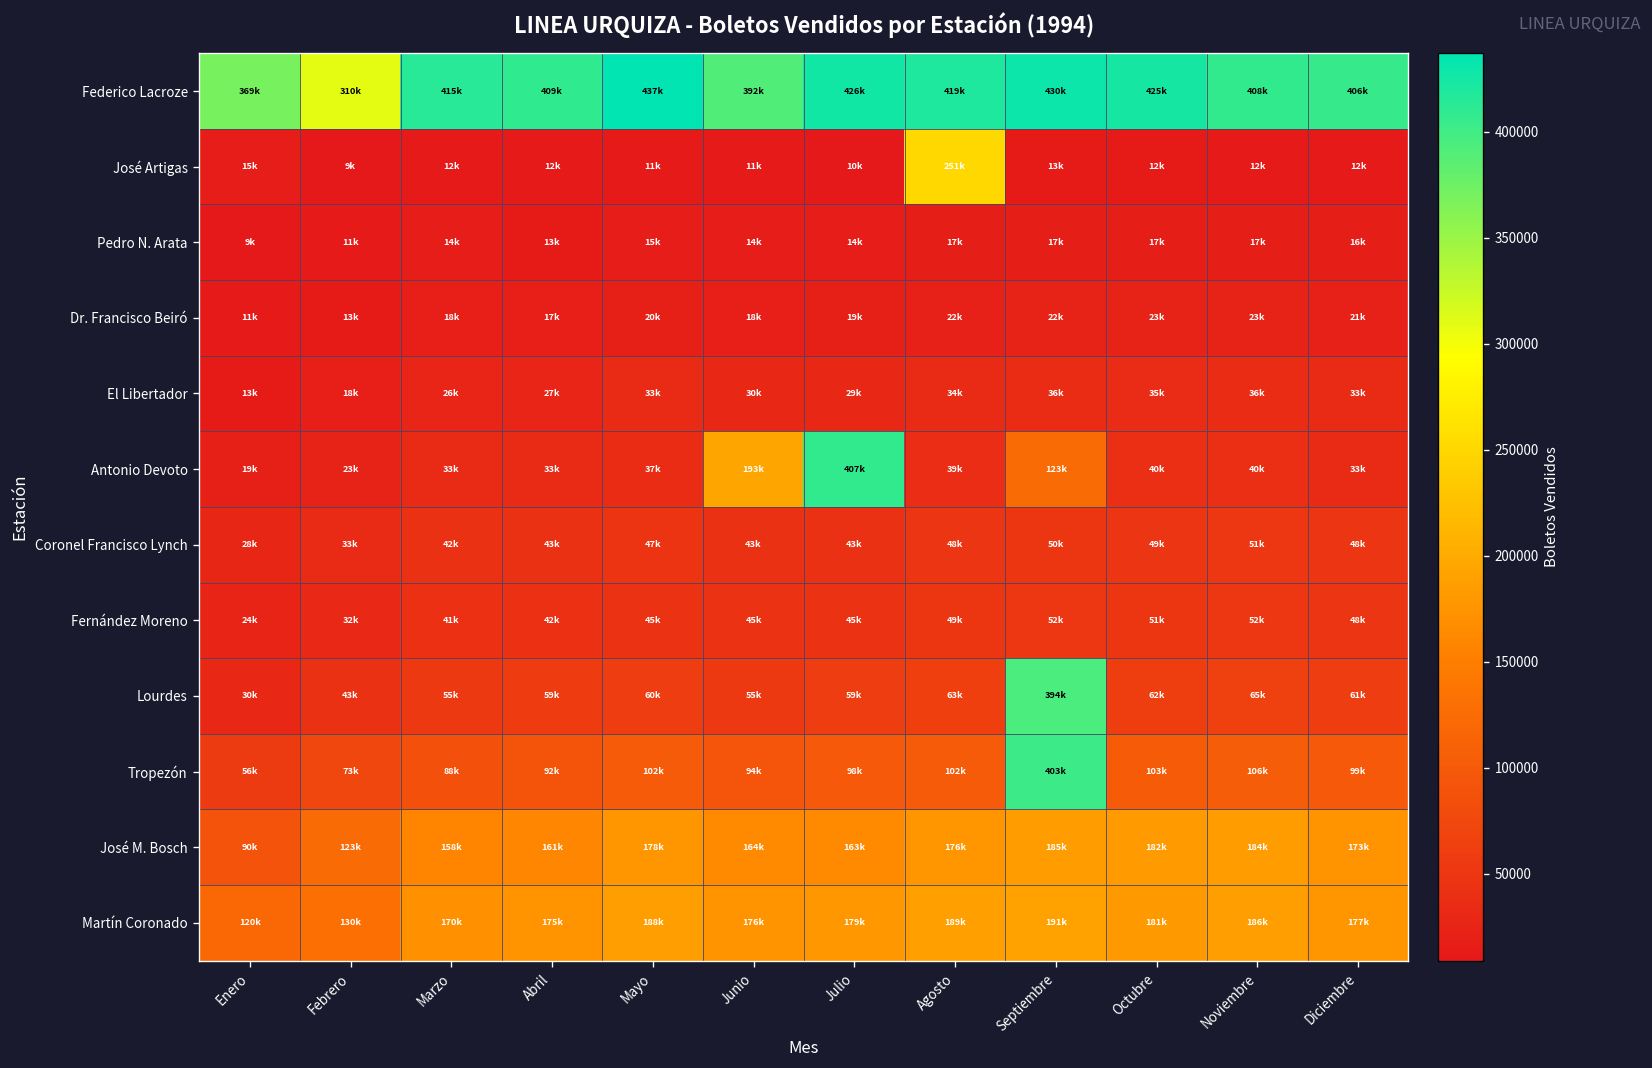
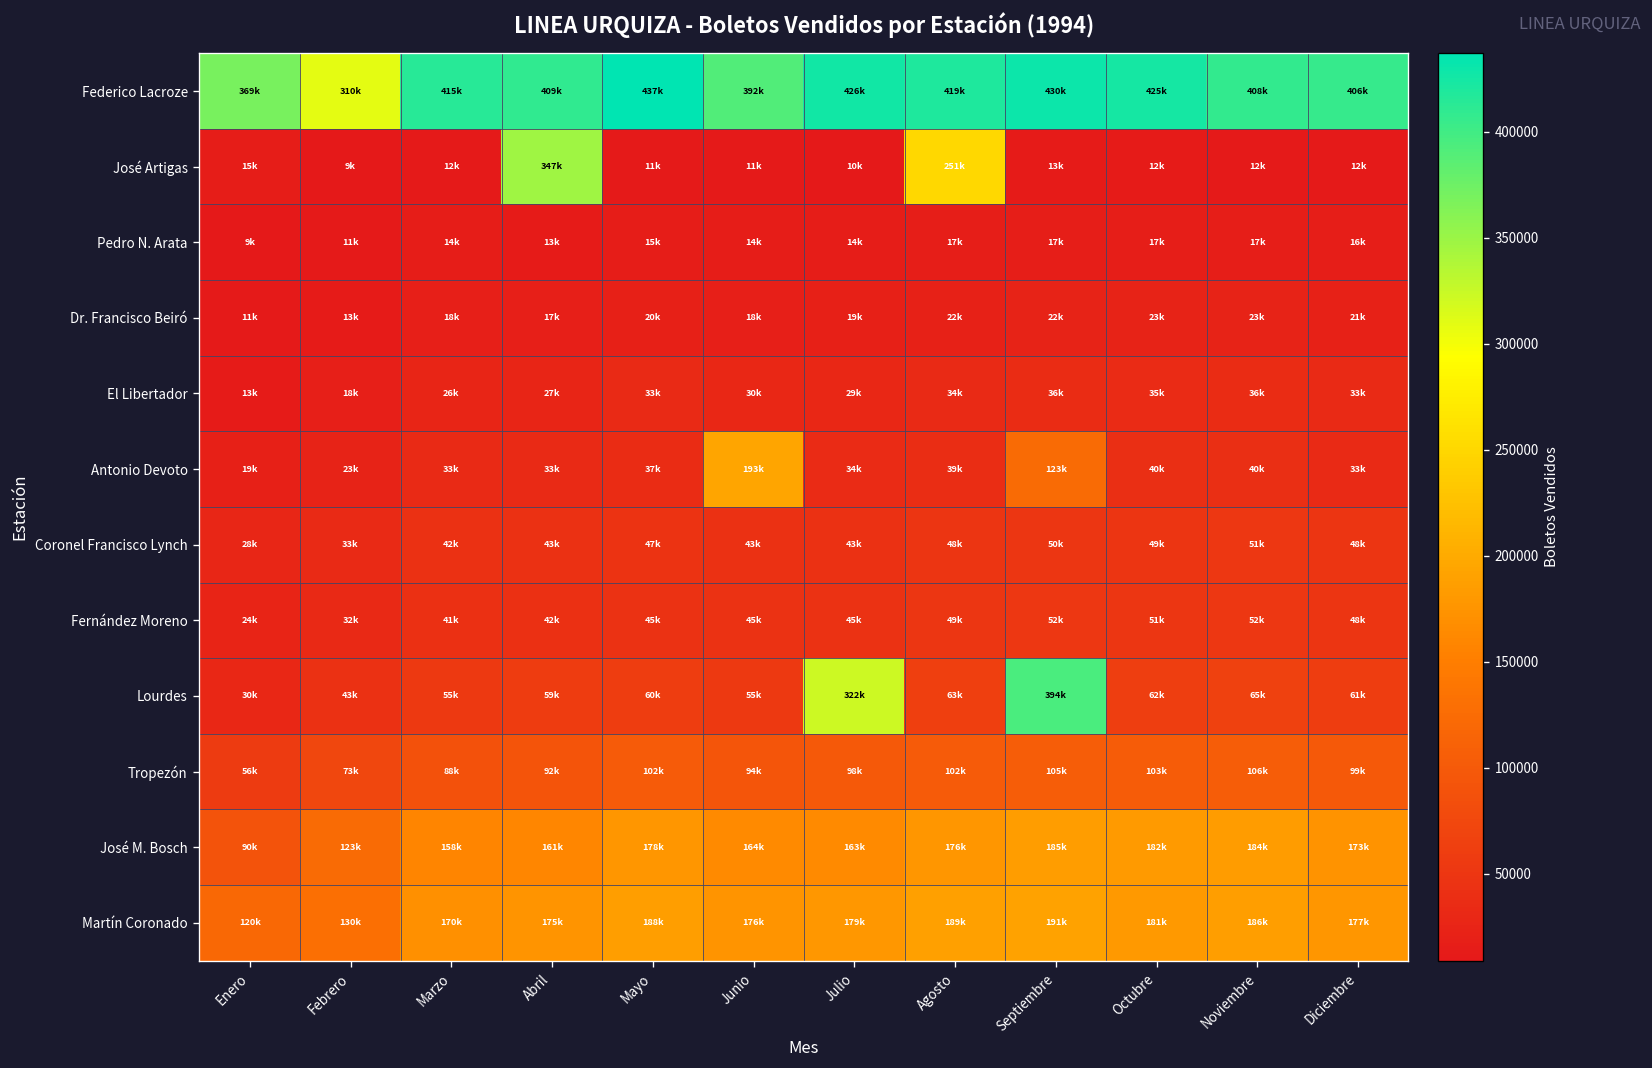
José Artigas, Abril: 12k -> 347k
Antonio Devoto, Julio: 407k -> 34k
Lourdes, Julio: 59k -> 322k
Tropezón, Septiembre: 403k -> 105k
